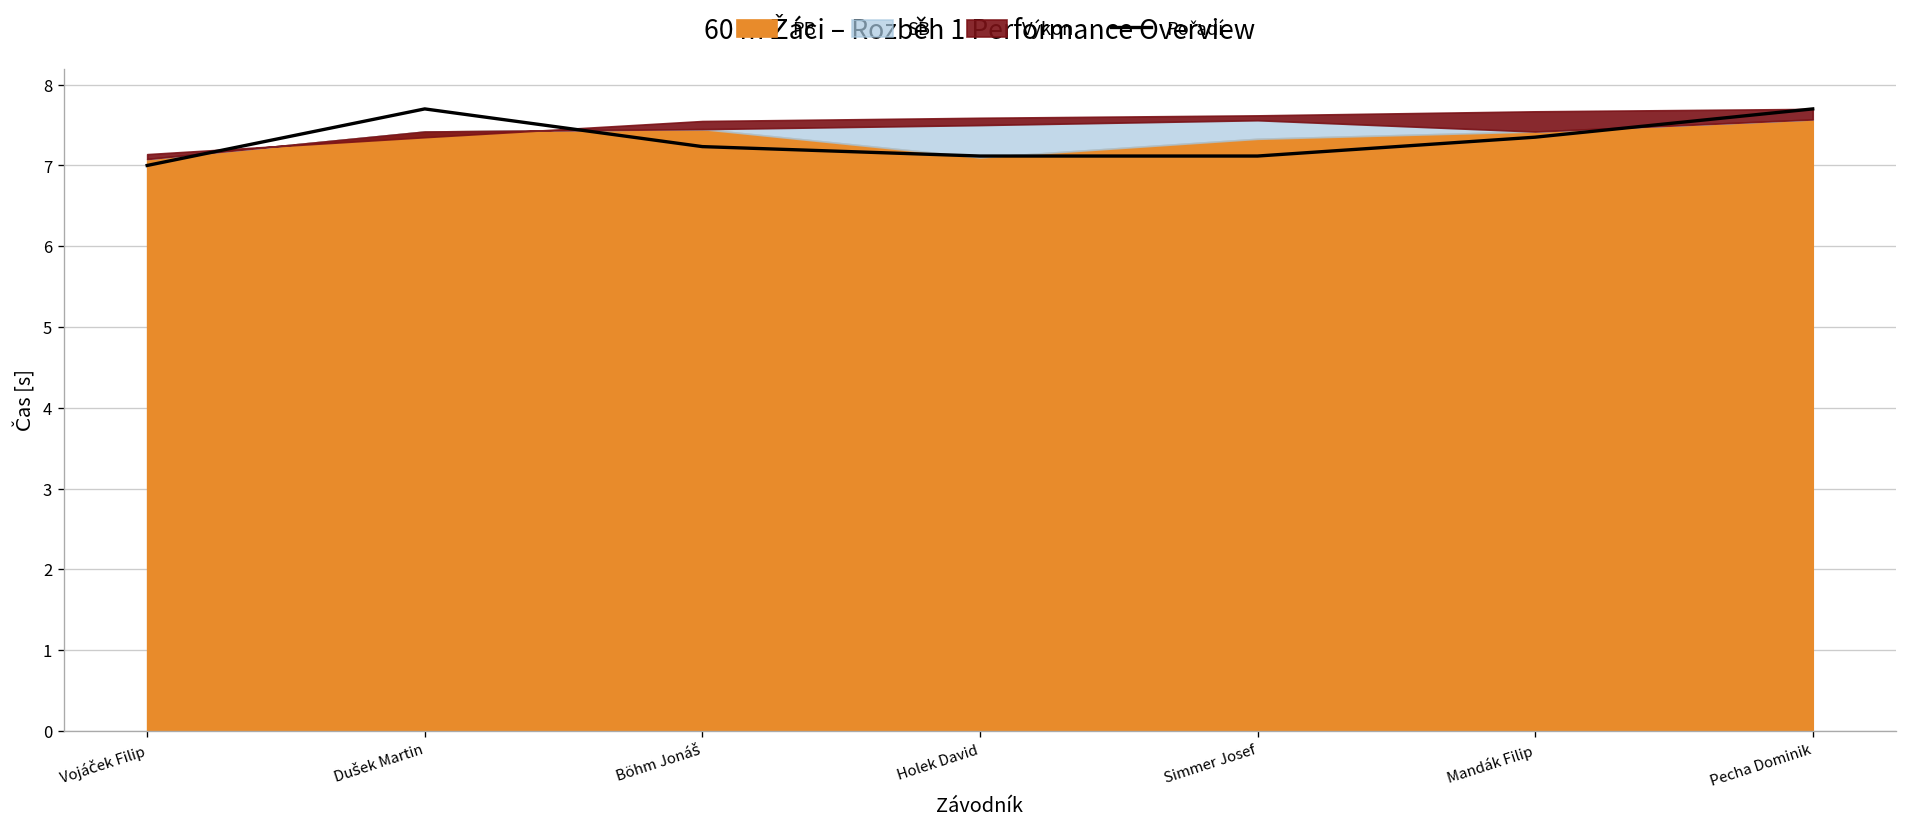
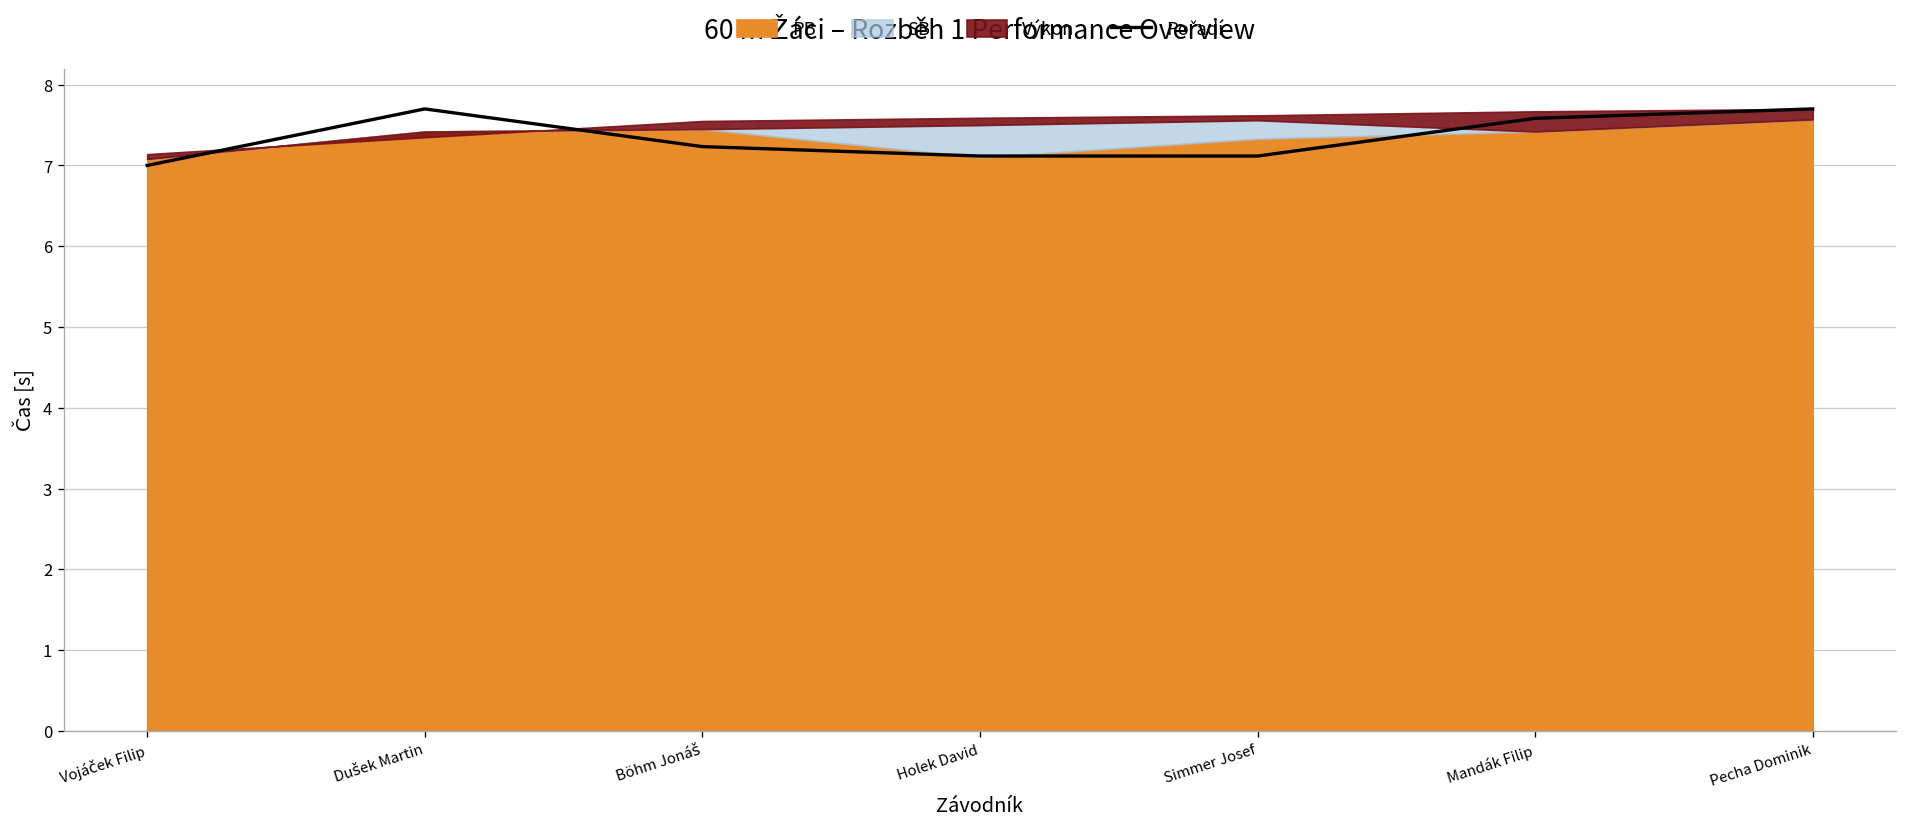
Pořadí, Mandák Filip: 7.4 -> 7.6
